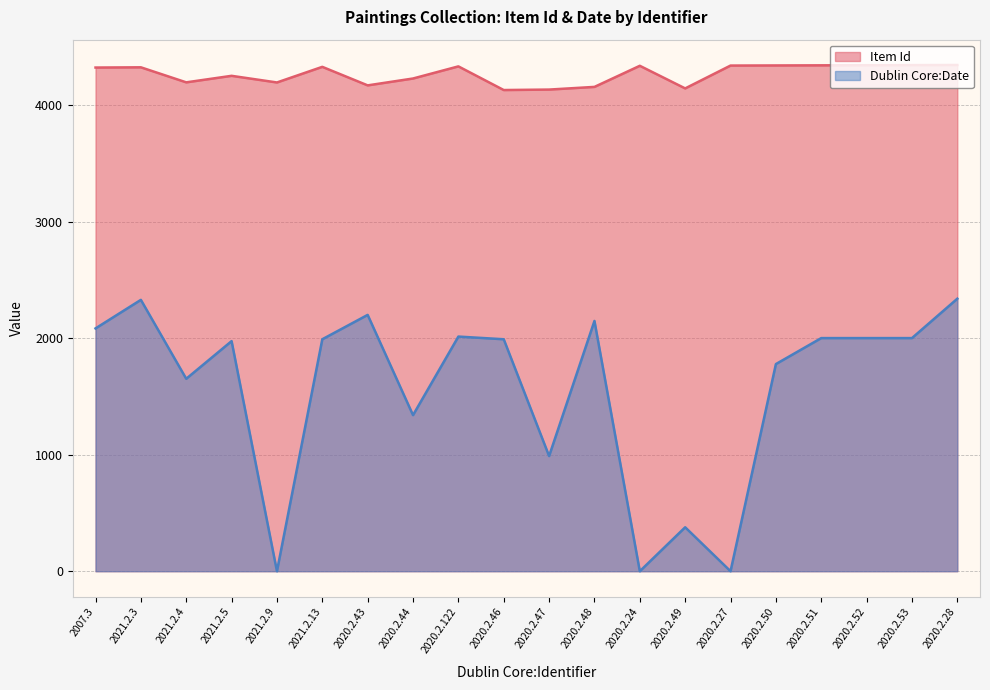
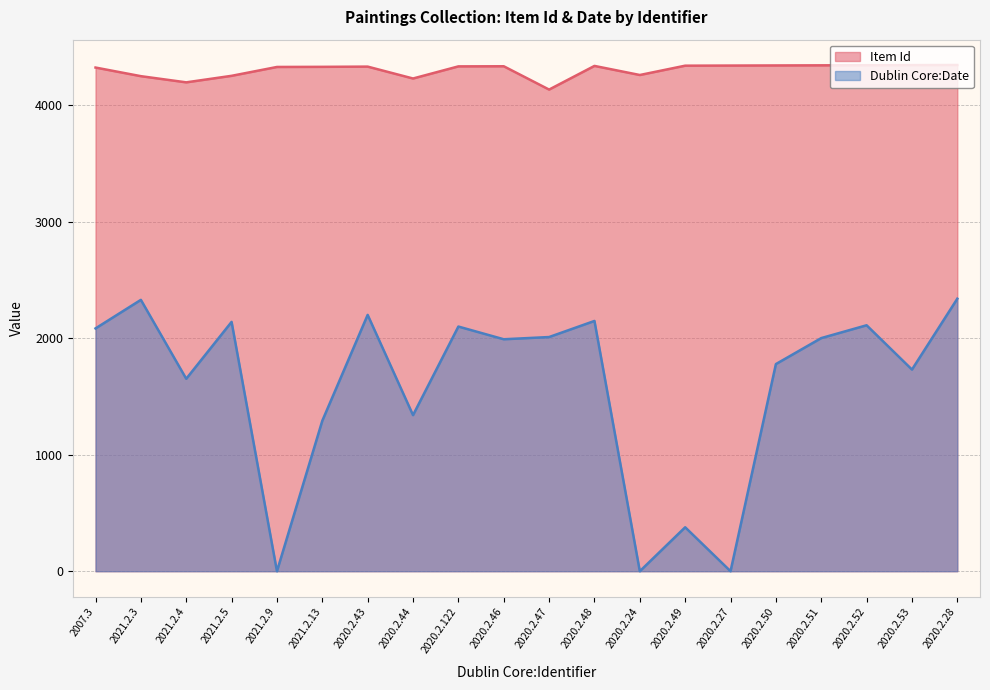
Item Id, 2021.2.3: 4320 -> 4250
Dublin Core:Date, 2021.2.5: 1970 -> 2140
Item Id, 2021.2.9: 4190 -> 4330
Dublin Core:Date, 2021.2.13: 1990 -> 1290
Item Id, 2020.2.43: 4170 -> 4330
Dublin Core:Date, 2020.2.122: 2010 -> 2100
Item Id, 2020.2.46: 4130 -> 4330
Dublin Core:Date, 2020.2.47: 990 -> 2010
Item Id, 2020.2.48: 4160 -> 4340
Item Id, 2020.2.24: 4340 -> 4260
Item Id, 2020.2.49: 4140 -> 4340
Dublin Core:Date, 2020.2.52: 2000 -> 2110
Dublin Core:Date, 2020.2.53: 2000 -> 1730
